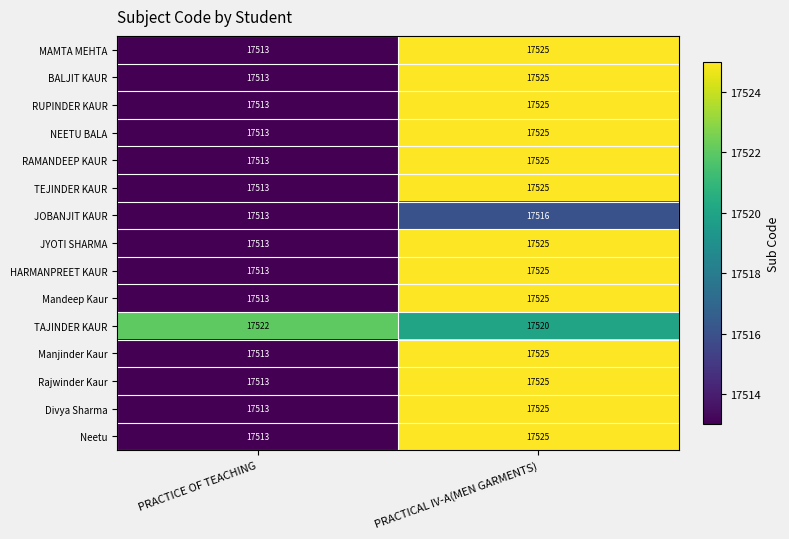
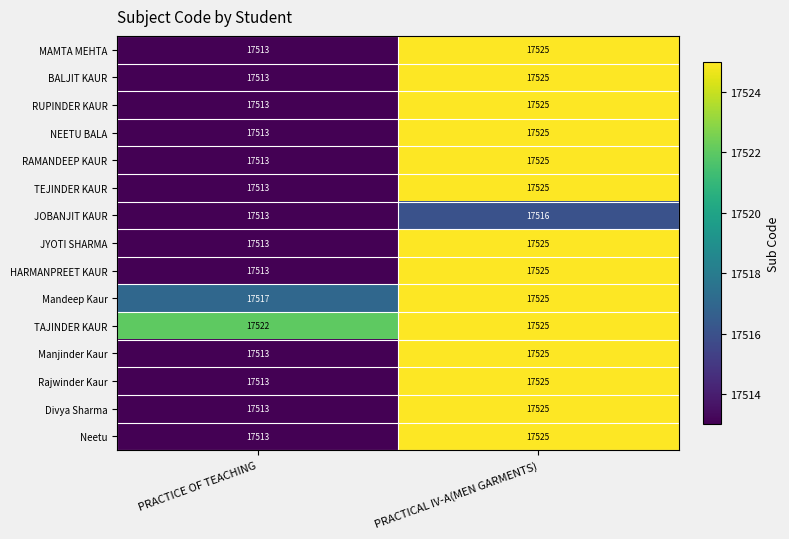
Mandeep Kaur, PRACTICE OF TEACHING: 17513 -> 17517
TAJINDER KAUR, PRACTICAL IV-A(MEN GARMENTS): 17520 -> 17525
